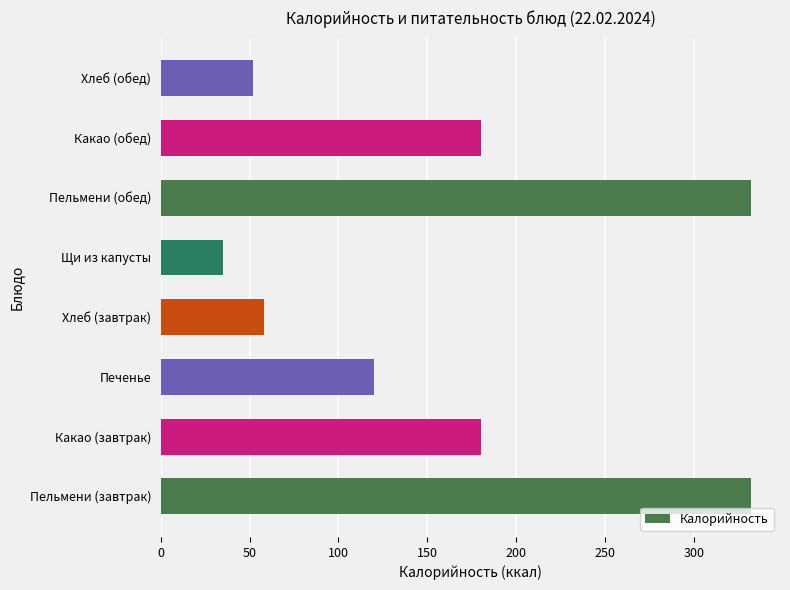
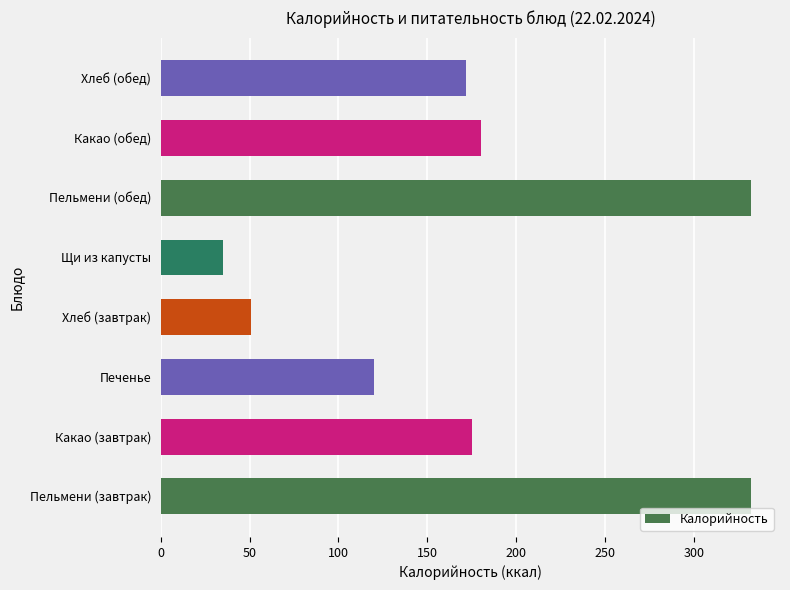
Хлеб (обед): 52 -> 172
Хлеб (завтрак): 58 -> 51
Какао (завтрак): 180 -> 175
